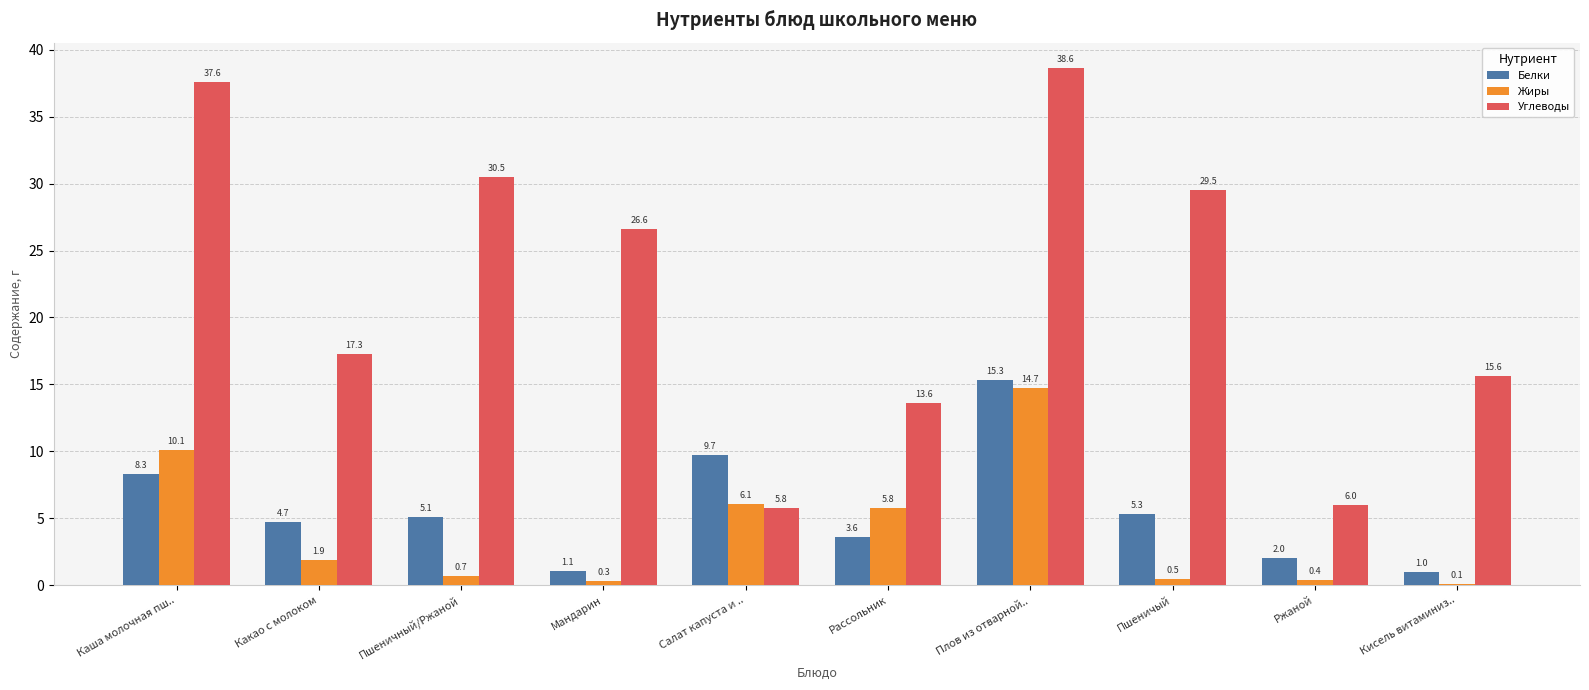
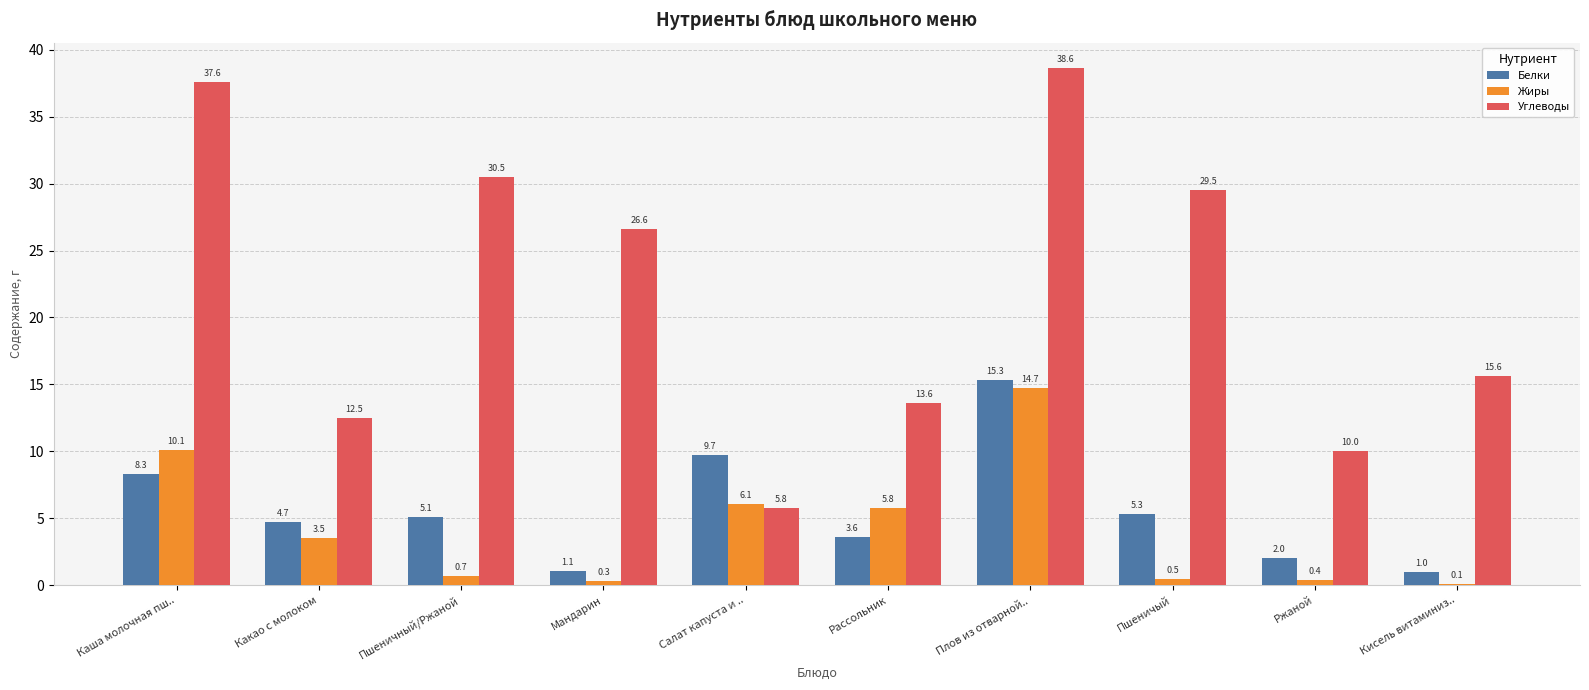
Жиры, Какао с молоком: 1.9 -> 3.5
Углеводы, Какао с молоком: 17.3 -> 12.5
Углеводы, Ржаной: 6.0 -> 10.0
